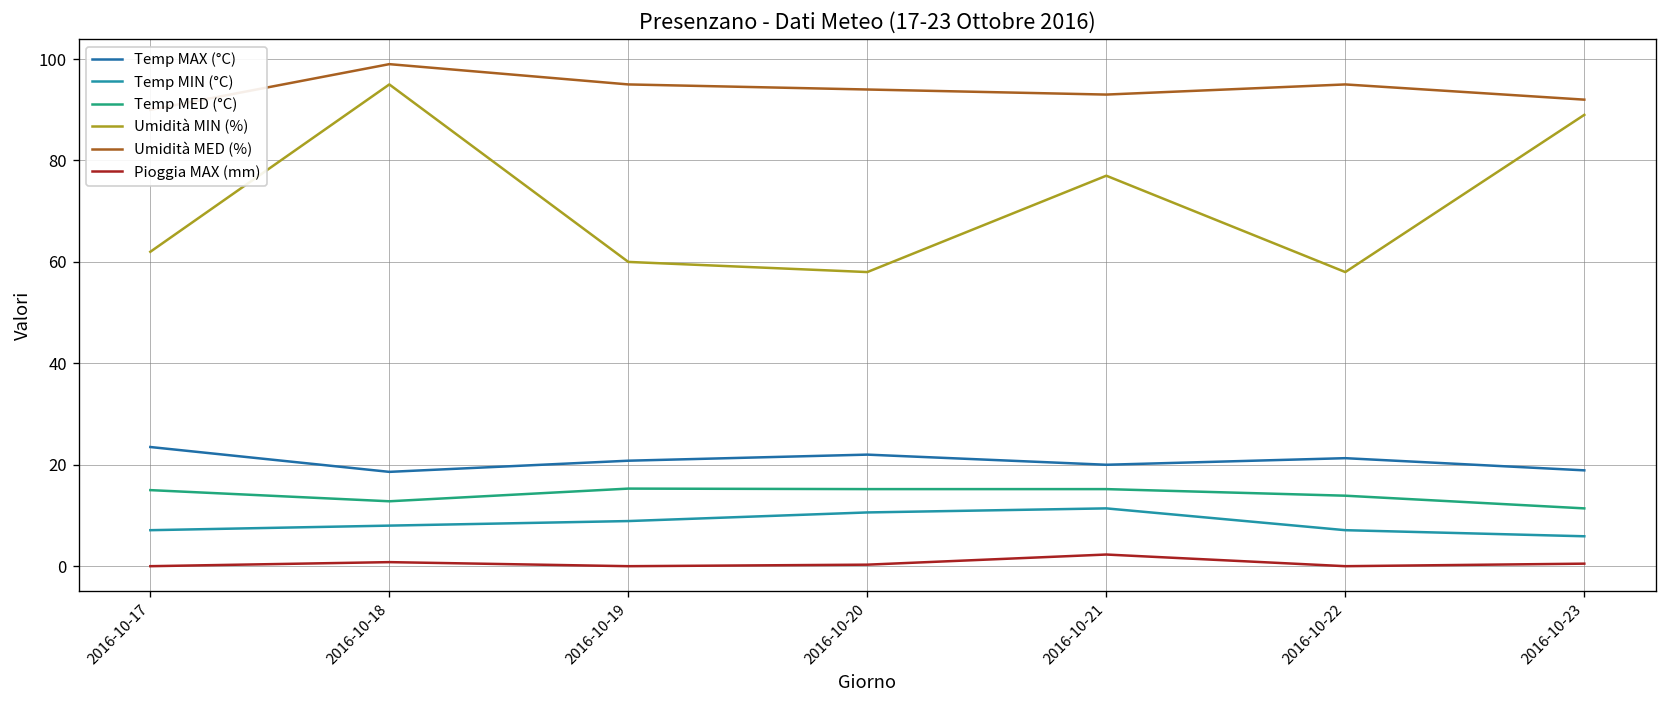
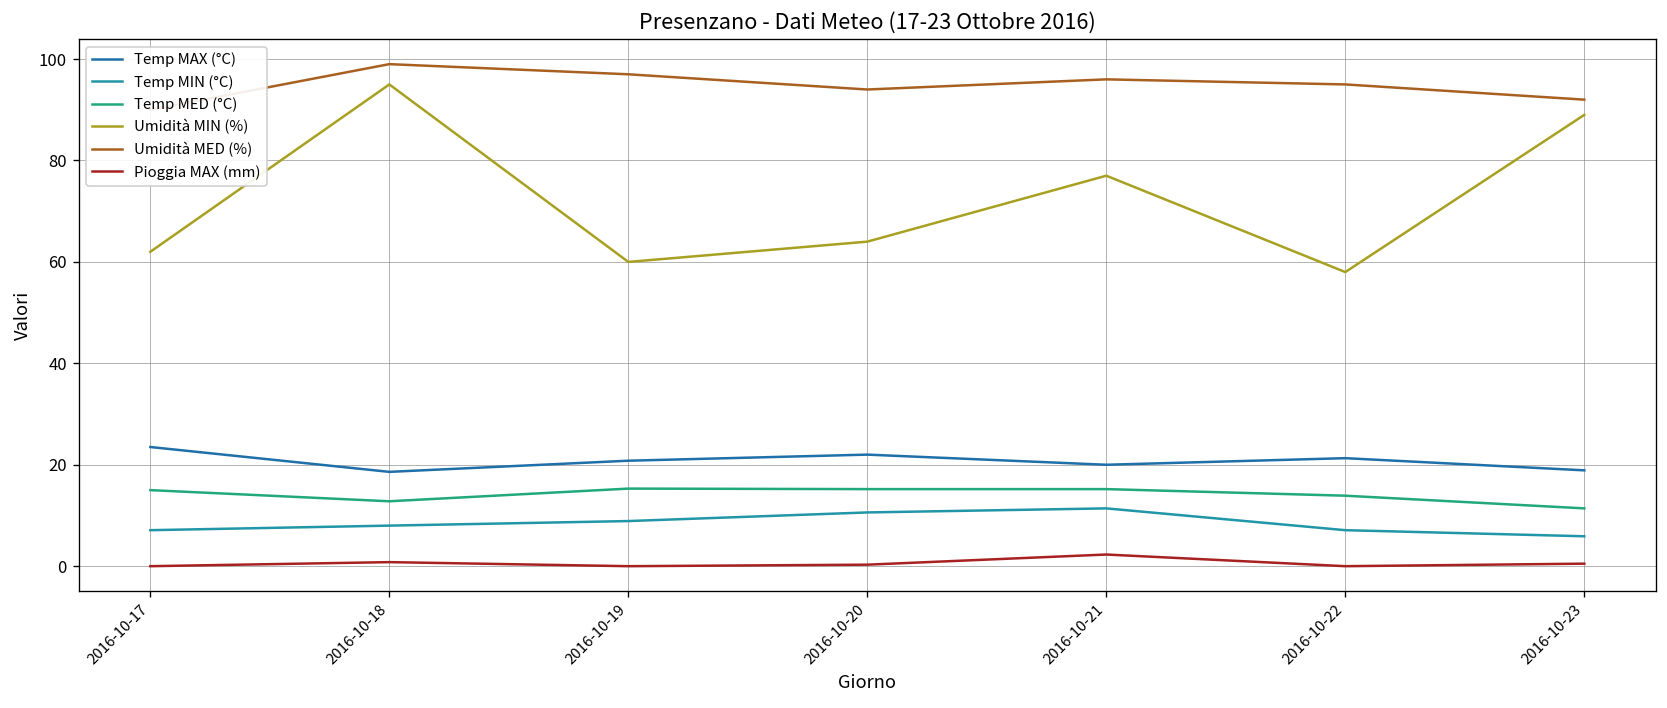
Umidità MED (%), 2016-10-19: 95 -> 97
Umidità MIN (%), 2016-10-20: 58 -> 64
Umidità MED (%), 2016-10-21: 93 -> 96
